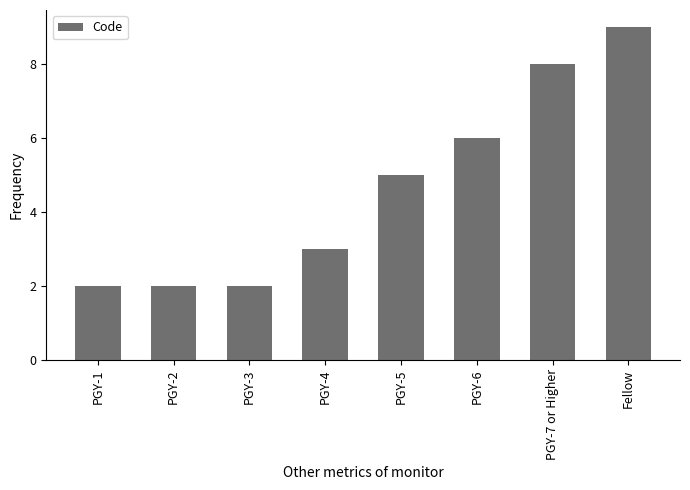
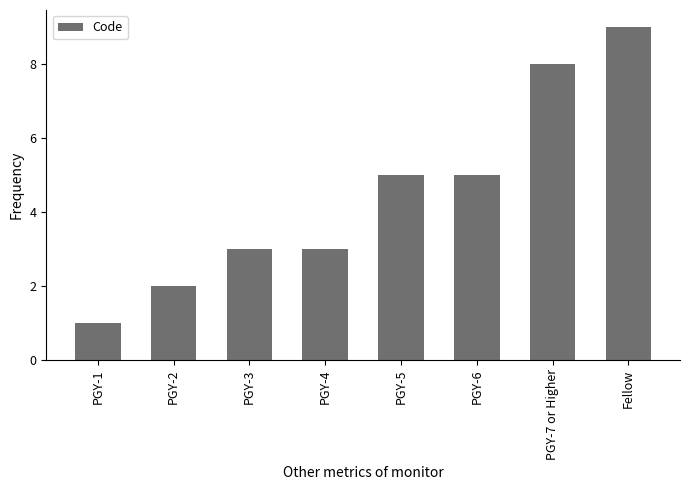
PGY-1: 2 -> 1
PGY-3: 2 -> 3
PGY-6: 6 -> 5
